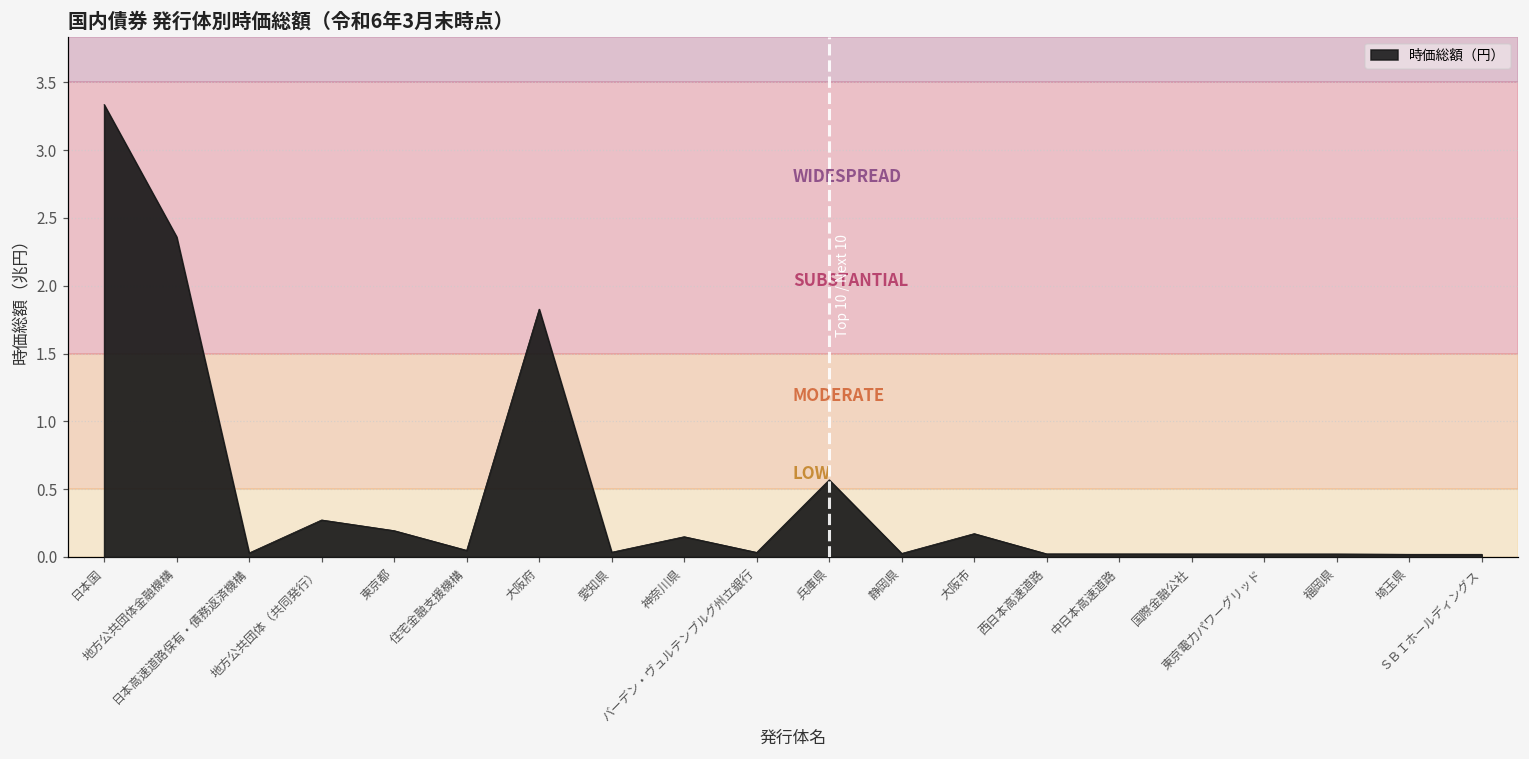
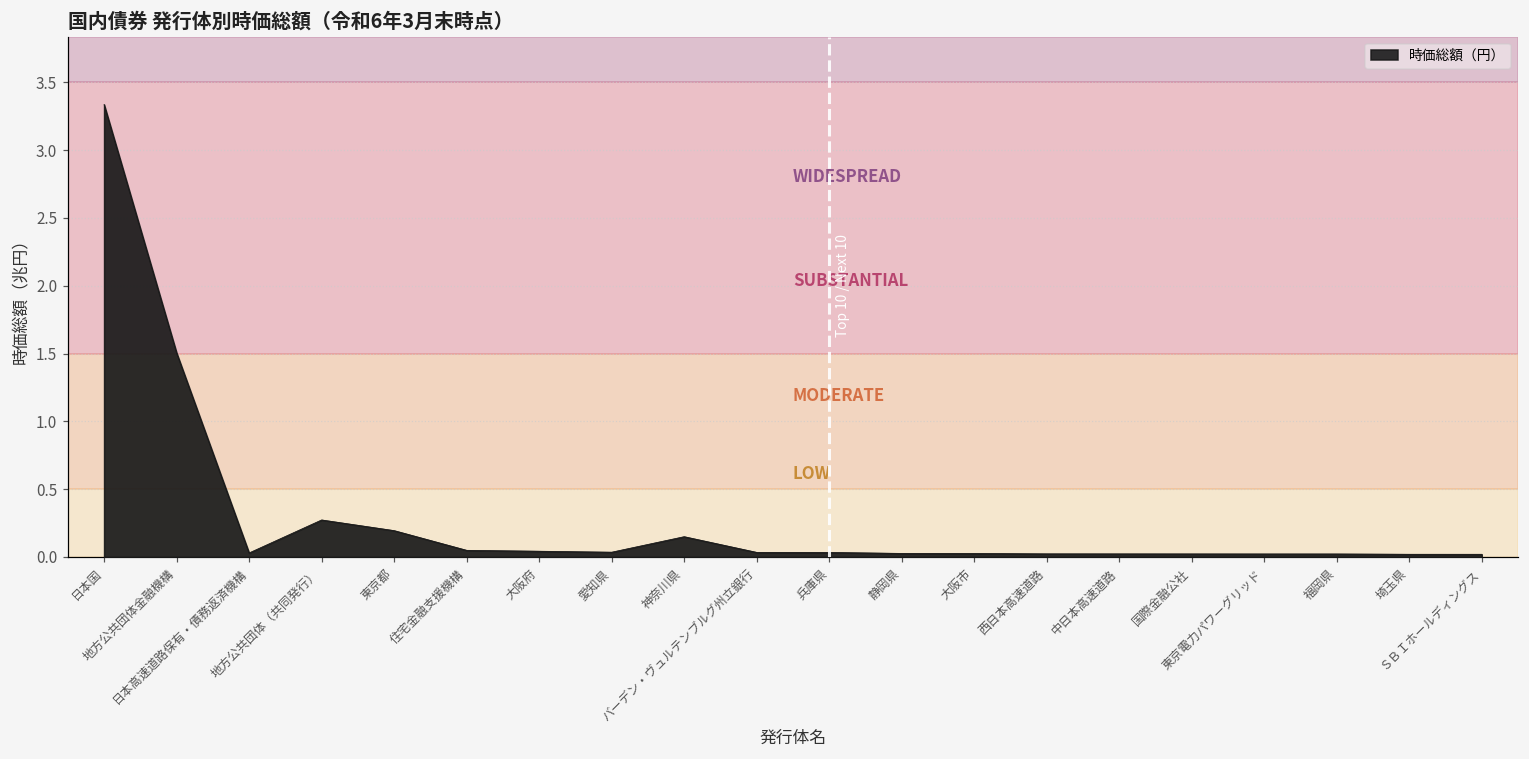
地方公共団体金融機構: 2.36 -> 1.50
大阪府: 1.83 -> 0.04
兵庫県: 0.57 -> 0.03
大阪市: 0.17 -> 0.03
